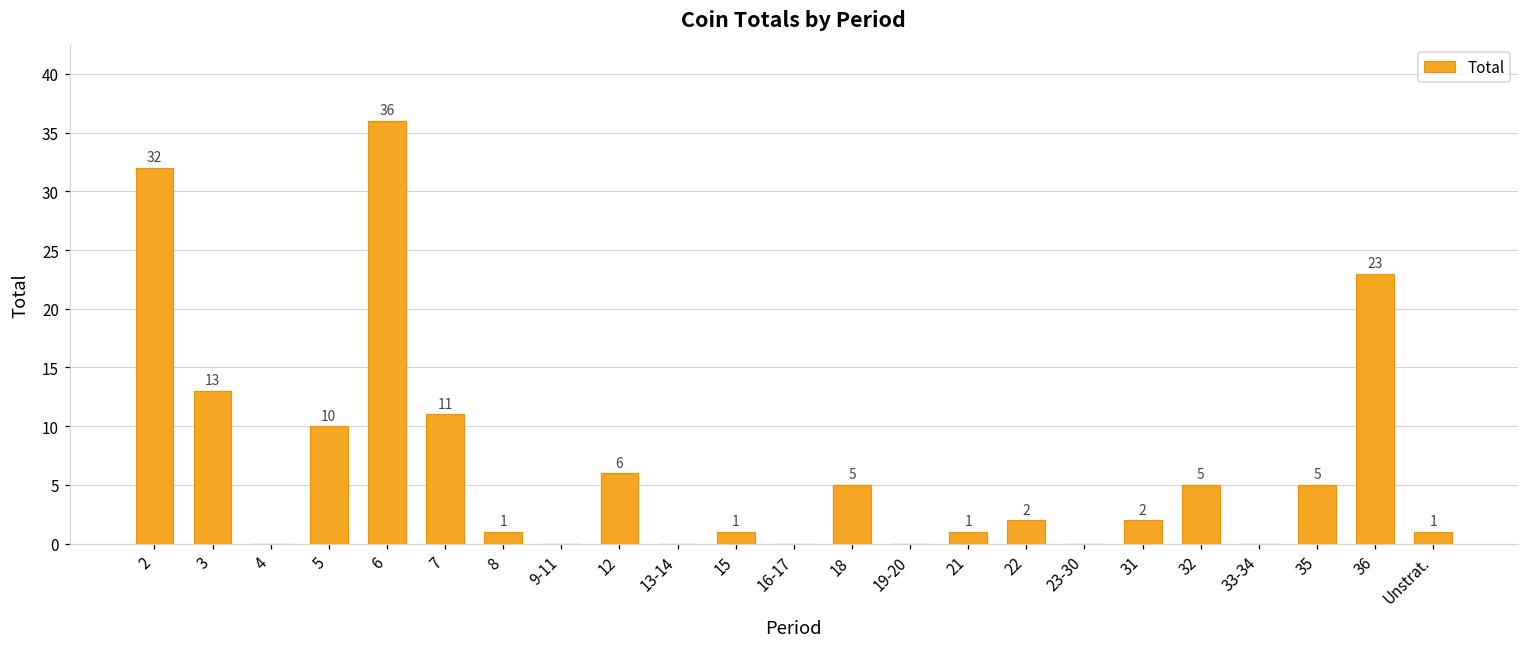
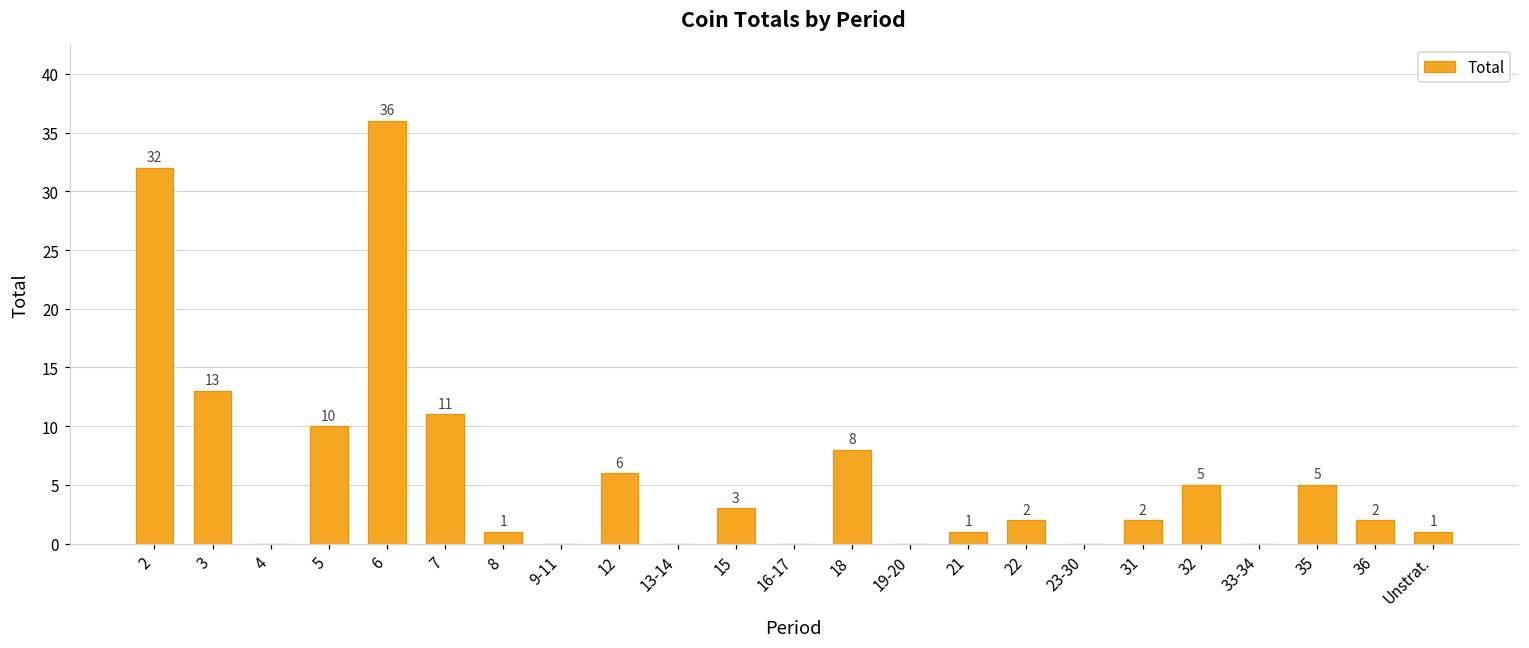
15: 1 -> 3
18: 5 -> 8
36: 23 -> 2
